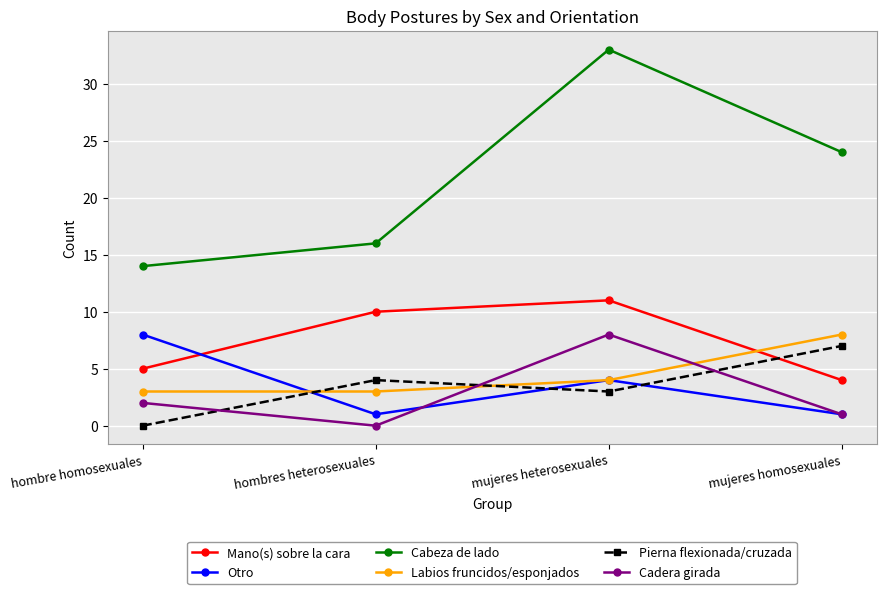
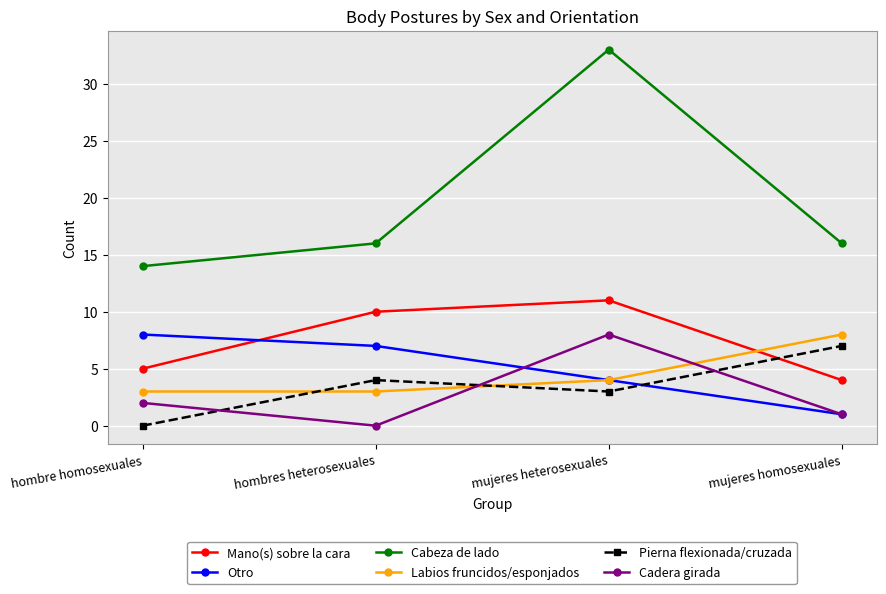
Otro, hombres heterosexuales: 1 -> 7
Cabeza de lado, mujeres homosexuales: 24 -> 16
